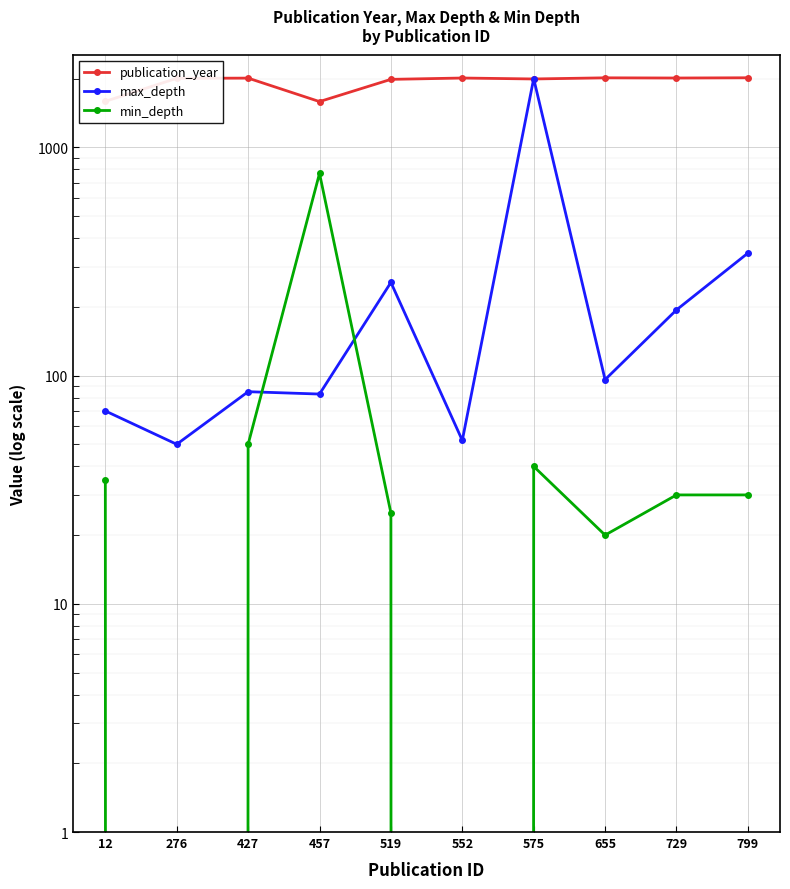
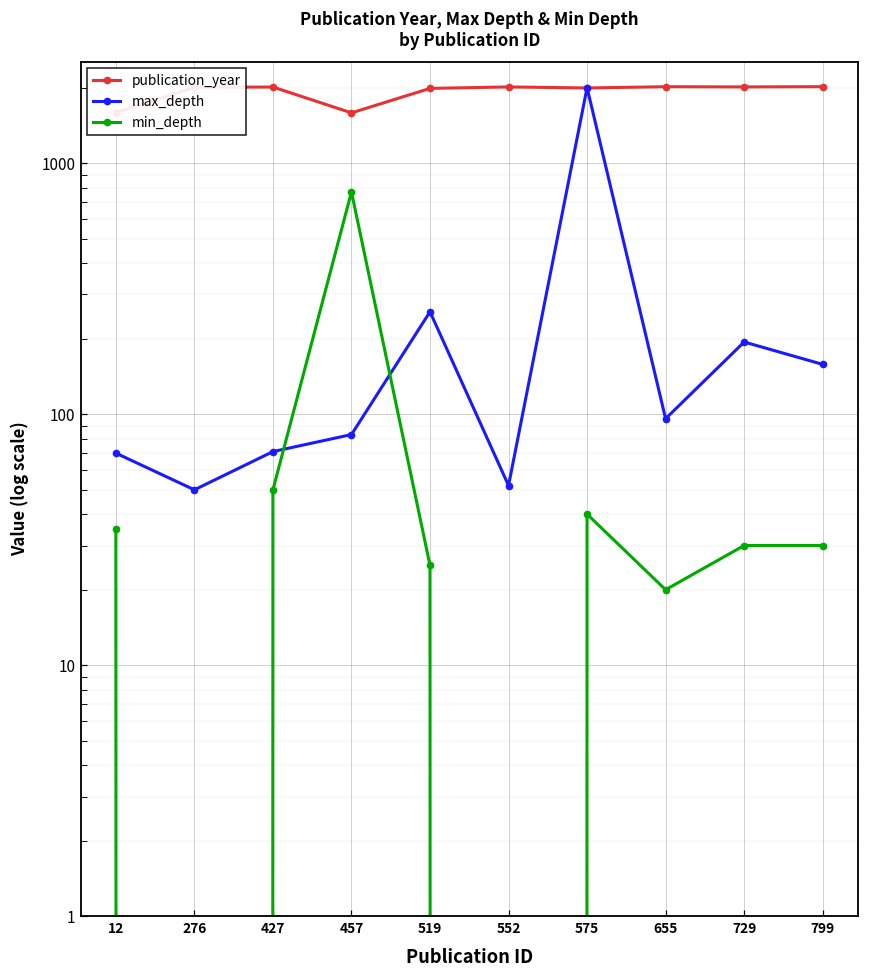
max_depth, 427: 85 -> 71
max_depth, 799: 340 -> 160
